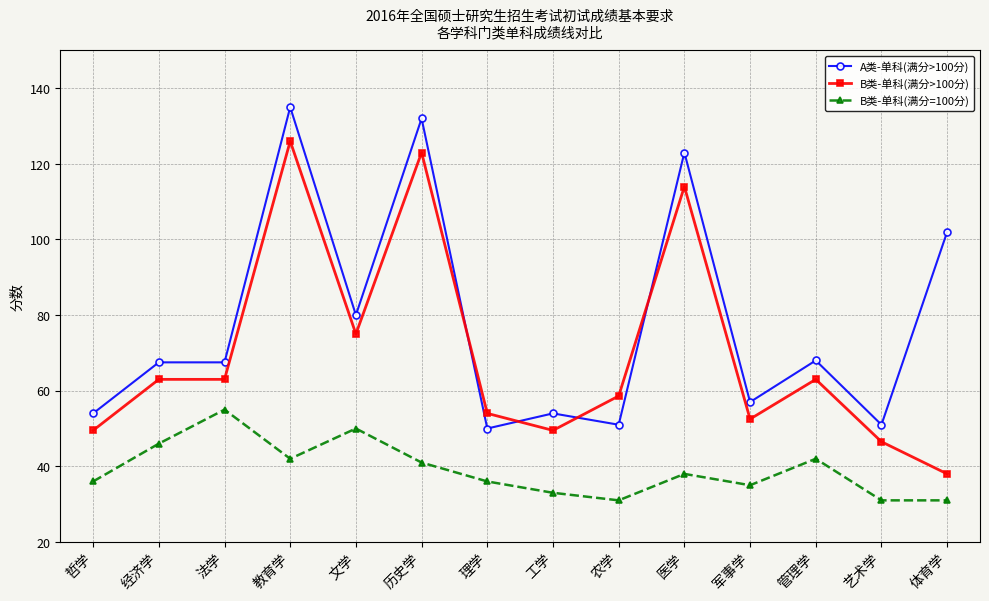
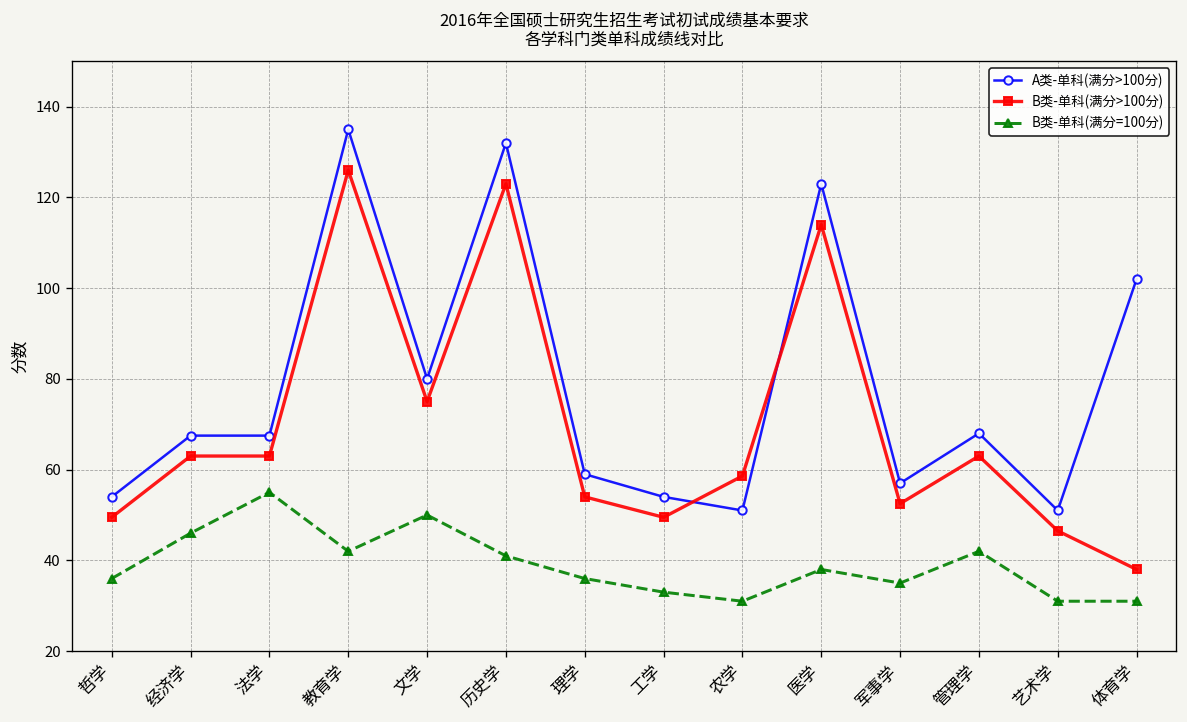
A类-单科(满分>100分), 理学: 50 -> 59
